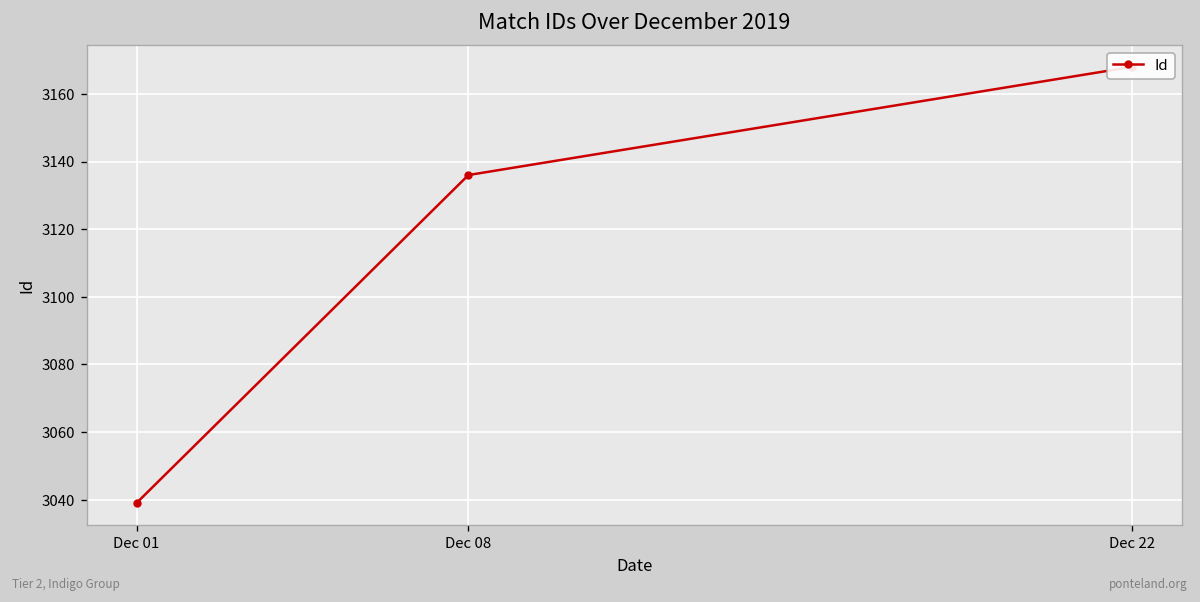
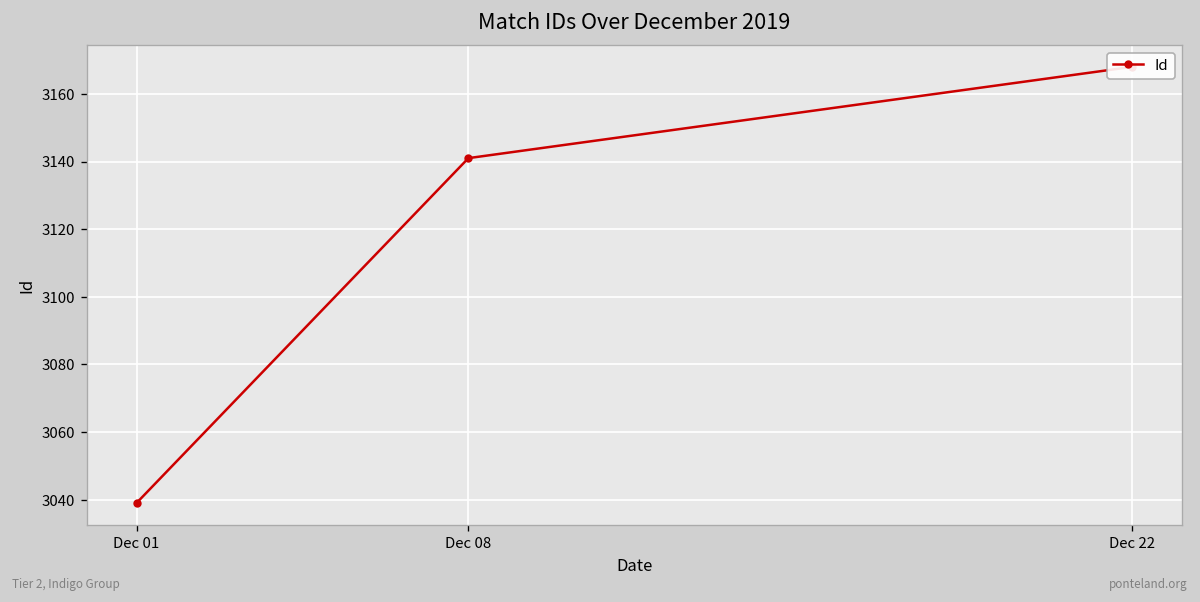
Dec 08: 3136 -> 3141
